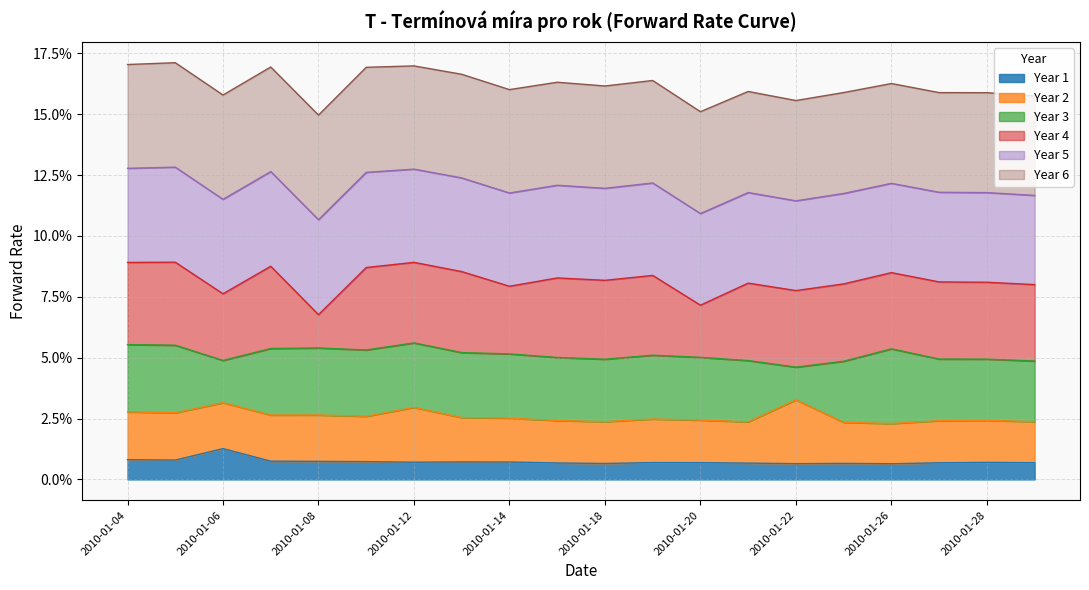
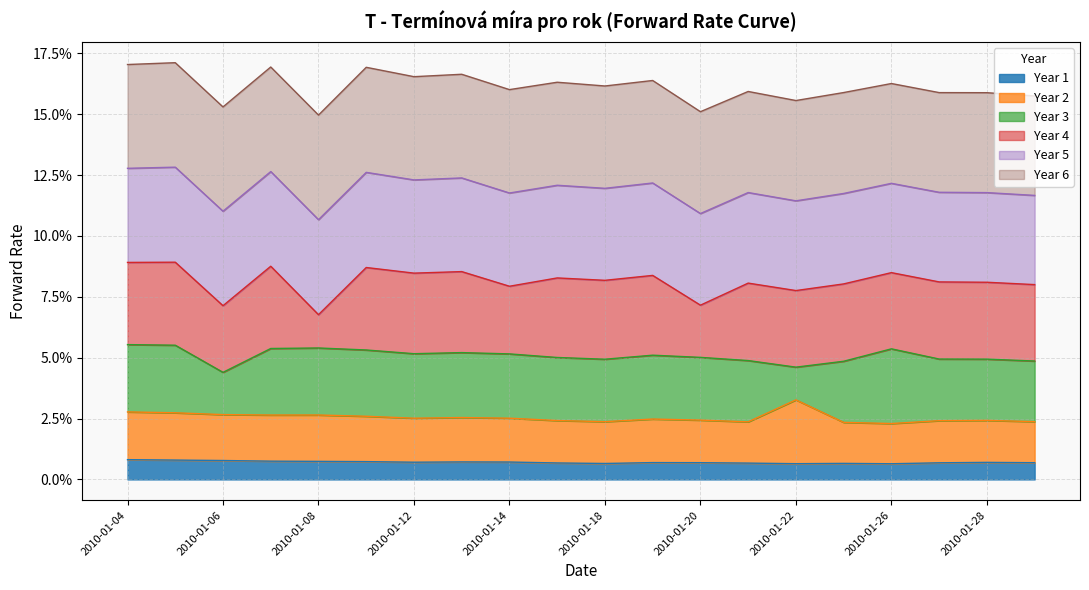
Year 1, 2010-01-06: 1.3% -> 0.8%
Year 2, 2010-01-12: 2.3% -> 1.8%
